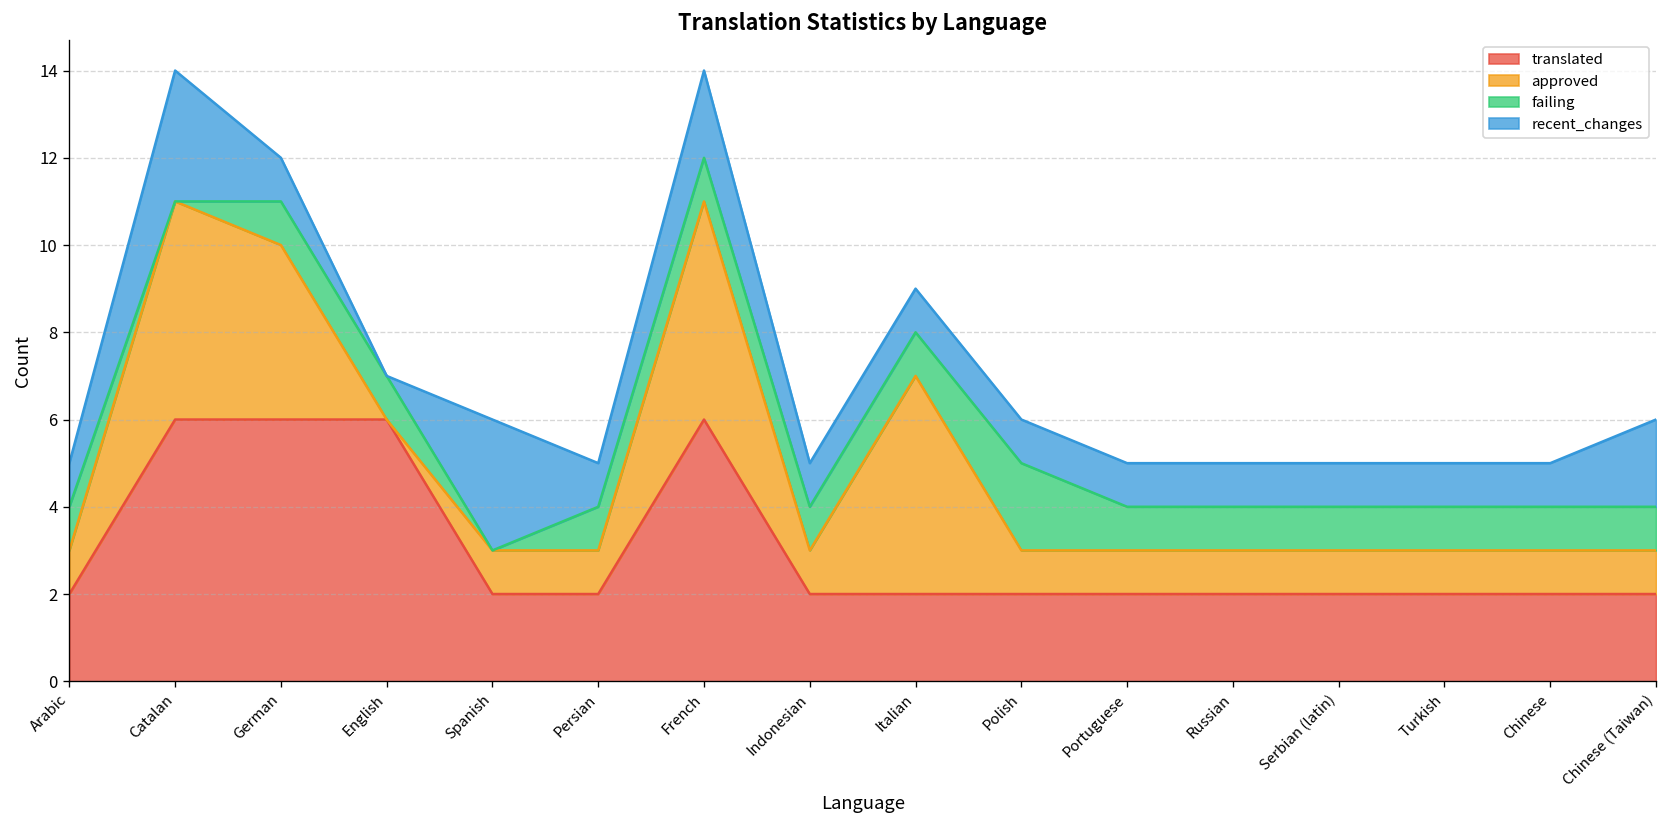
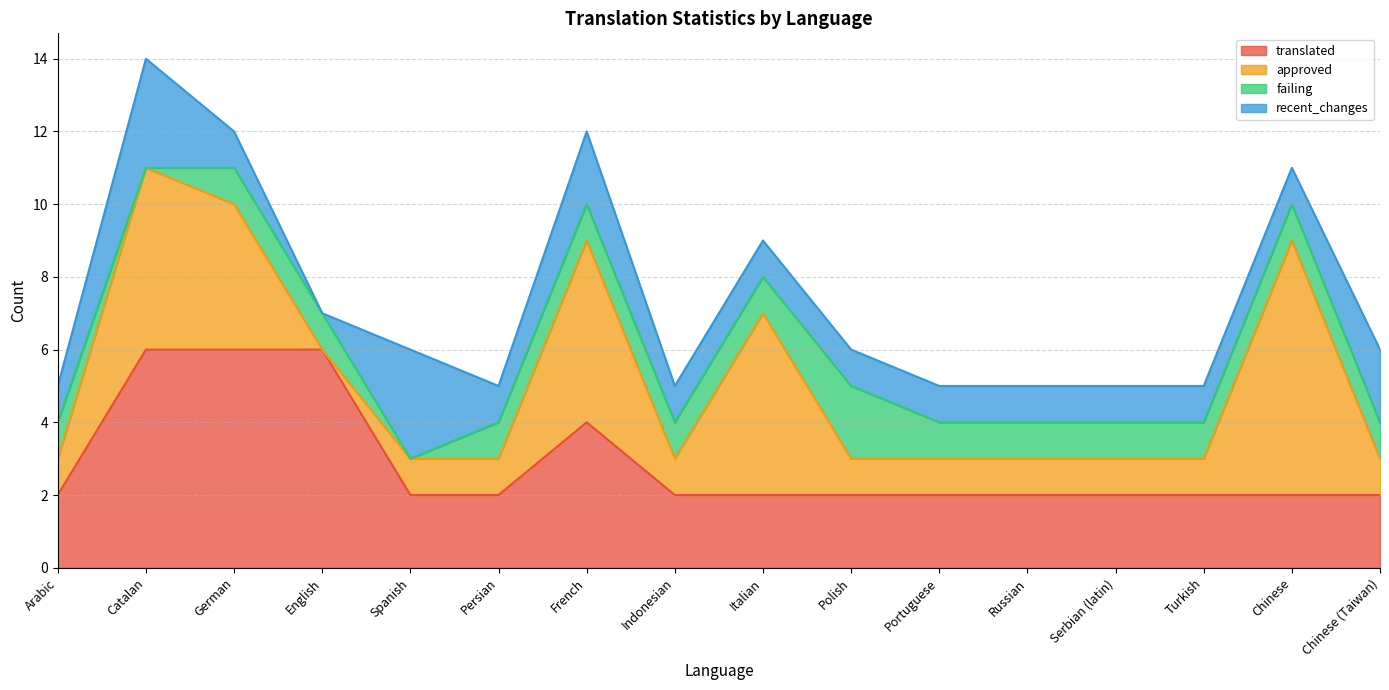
translated, French: 6 -> 4
approved, Chinese: 1 -> 7
